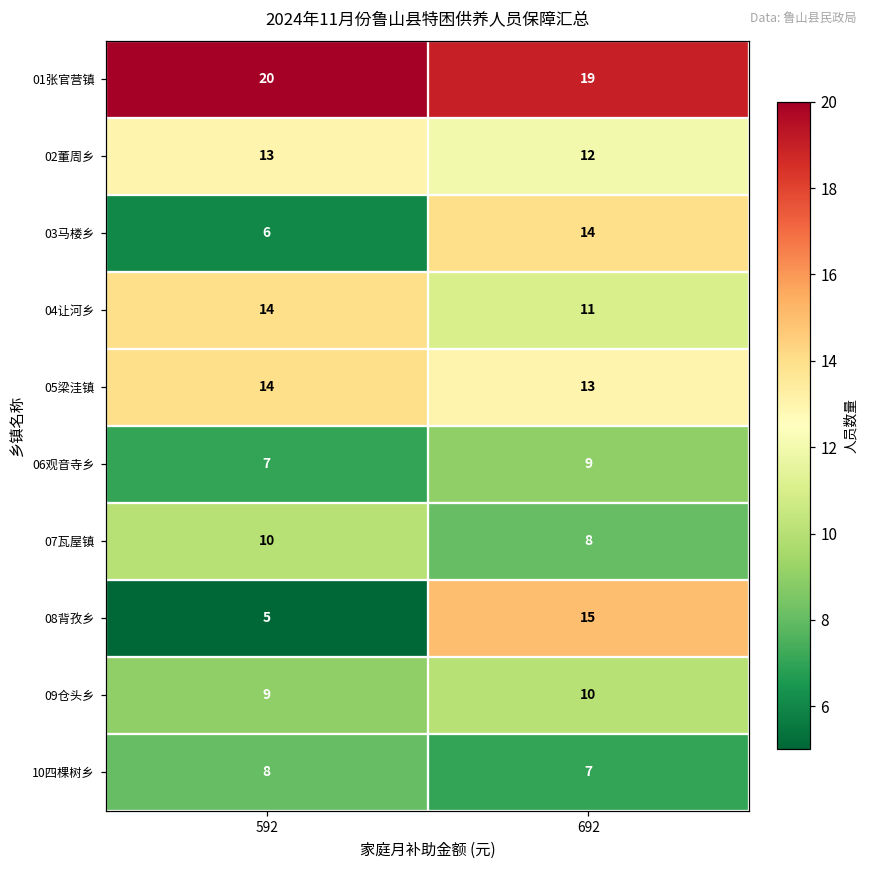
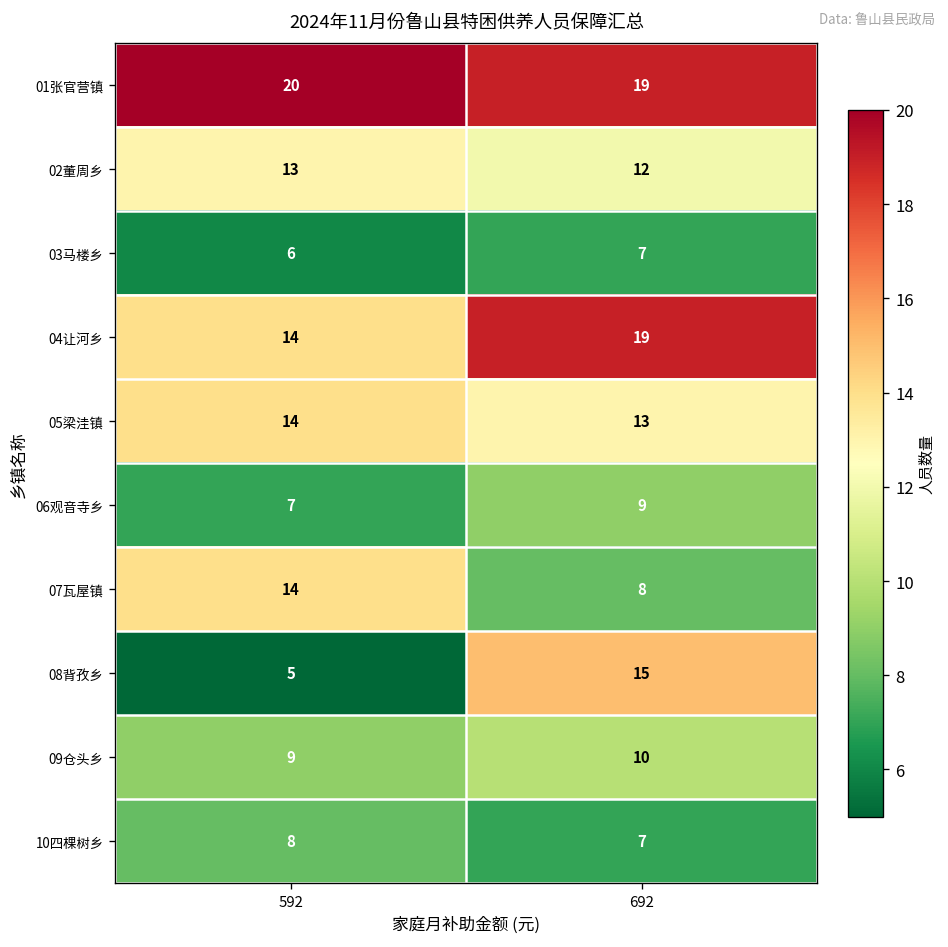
03马楼乡, 692: 14 -> 7
04让河乡, 692: 11 -> 19
07瓦屋镇, 592: 10 -> 14
